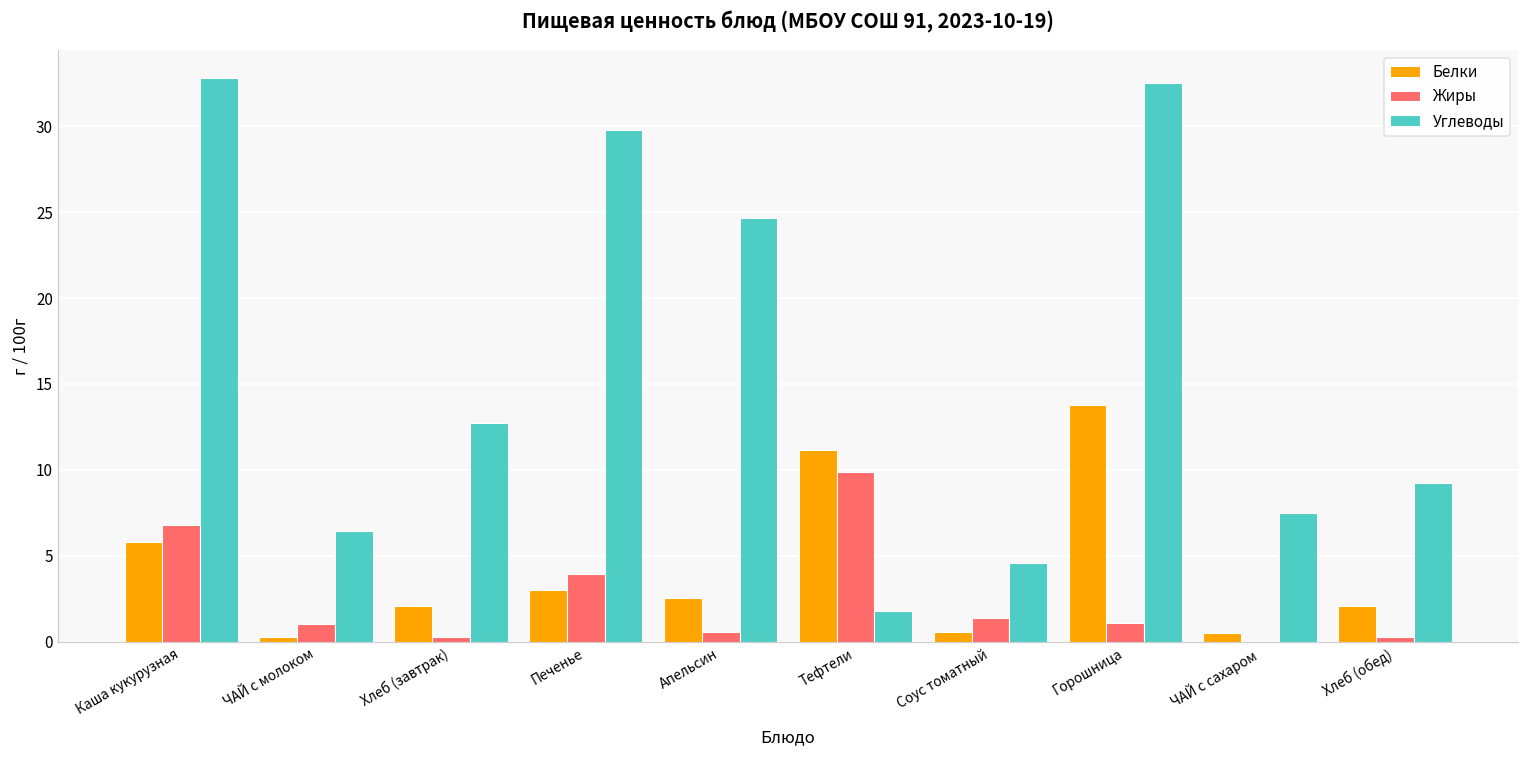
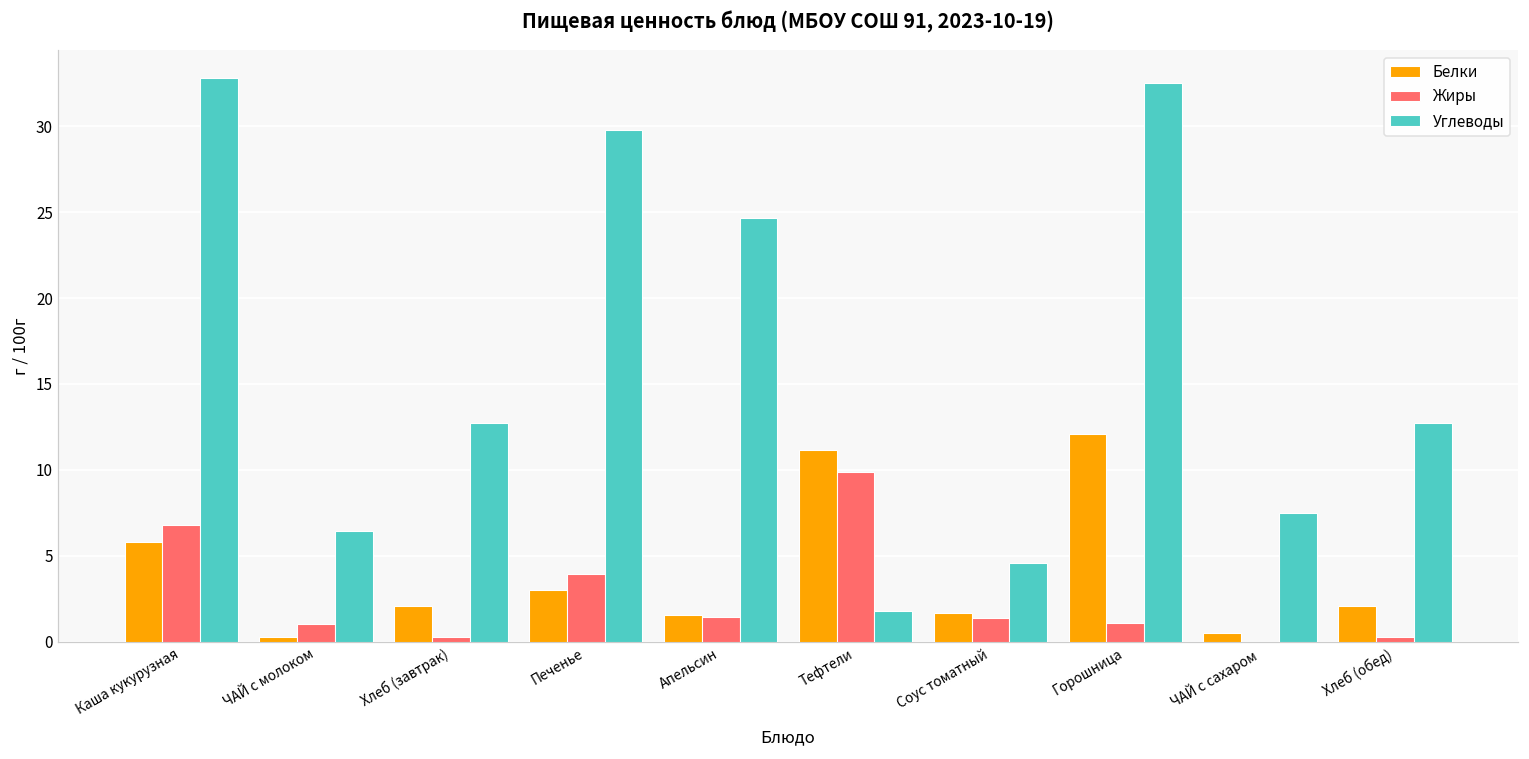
Белки, Апельсин: 2.6 -> 1.5
Жиры, Апельсин: 0.6 -> 1.4
Белки, Соус томатный: 0.6 -> 1.7
Белки, Горошница: 13.8 -> 12.1
Углеводы, Хлеб (обед): 9.3 -> 12.8
